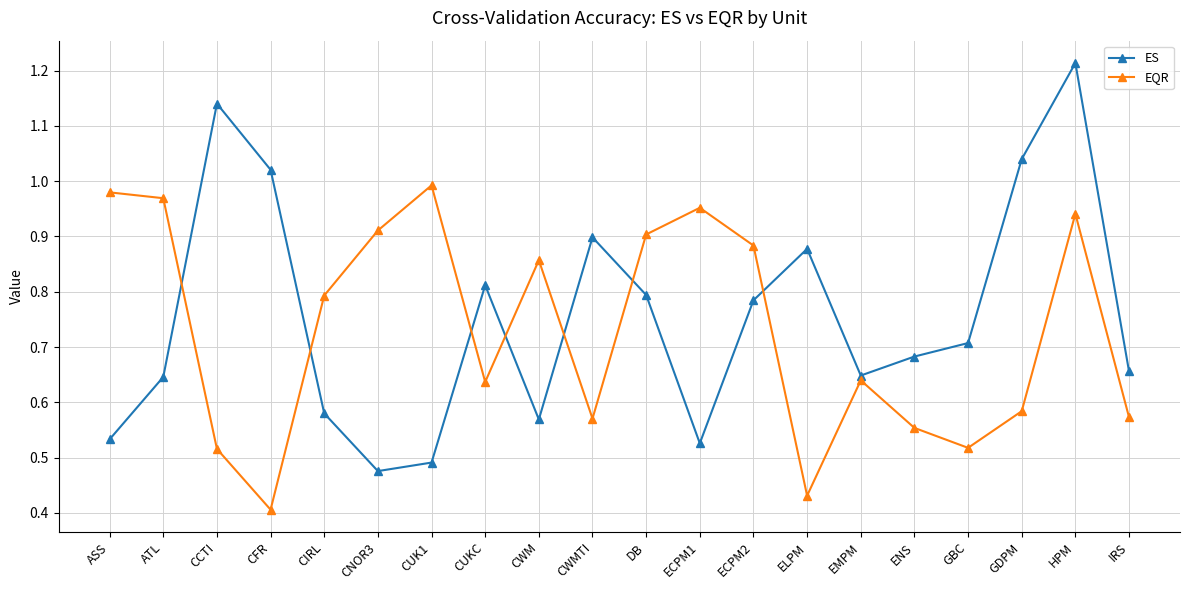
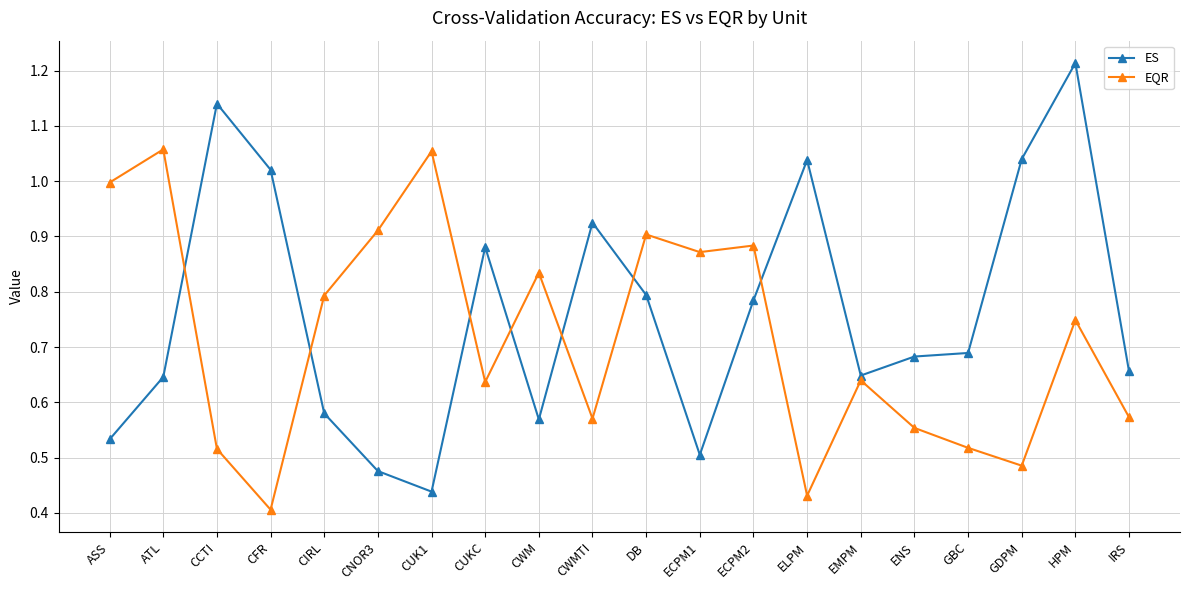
EQR, ASS: 0.98 -> 1.00
EQR, ATL: 0.97 -> 1.06
ES, CUK1: 0.49 -> 0.44
EQR, CUK1: 0.99 -> 1.05
ES, CUKC: 0.81 -> 0.88
EQR, CWM: 0.86 -> 0.83
ES, CWMTI: 0.90 -> 0.93
ES, ECPM1: 0.53 -> 0.50
EQR, ECPM1: 0.95 -> 0.87
ES, ELPM: 0.88 -> 1.04
ES, GBC: 0.71 -> 0.69
EQR, GDPM: 0.58 -> 0.49
EQR, HPM: 0.94 -> 0.75
